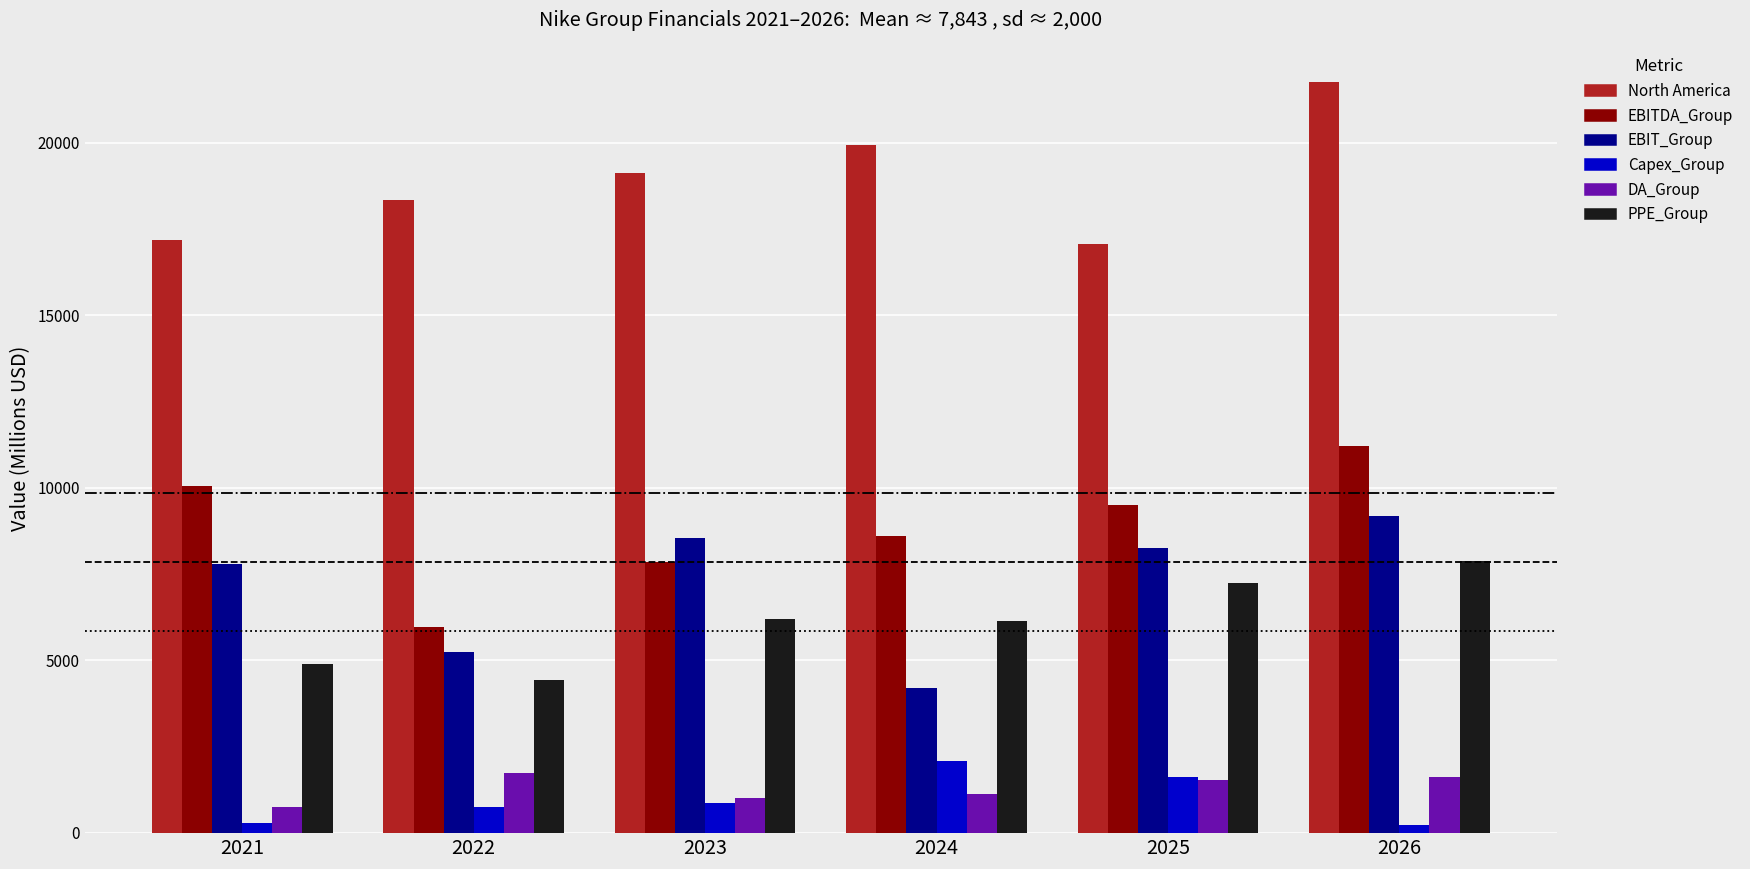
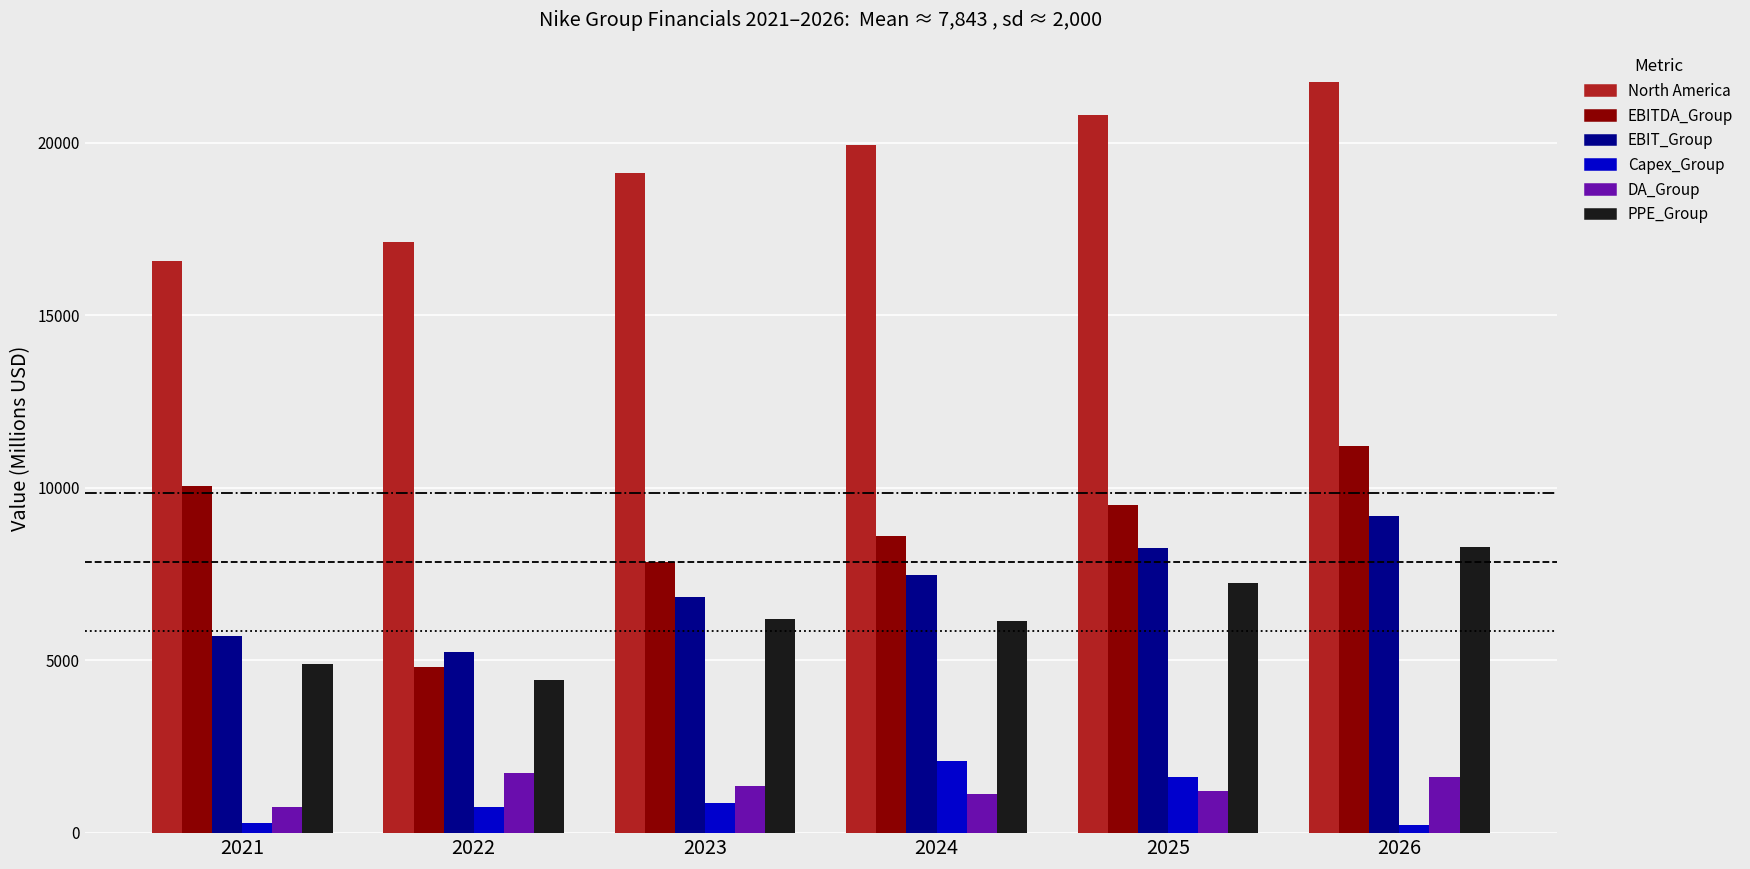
North America, 2021: 17200 -> 16600
EBIT_Group, 2021: 7800 -> 5700
North America, 2022: 18400 -> 17100
EBITDA_Group, 2022: 6000 -> 4800
EBIT_Group, 2023: 8500 -> 6800
DA_Group, 2023: 1000 -> 1300
EBIT_Group, 2024: 4200 -> 7500
North America, 2025: 17100 -> 20800
DA_Group, 2025: 1500 -> 1200
PPE_Group, 2026: 7900 -> 8300
